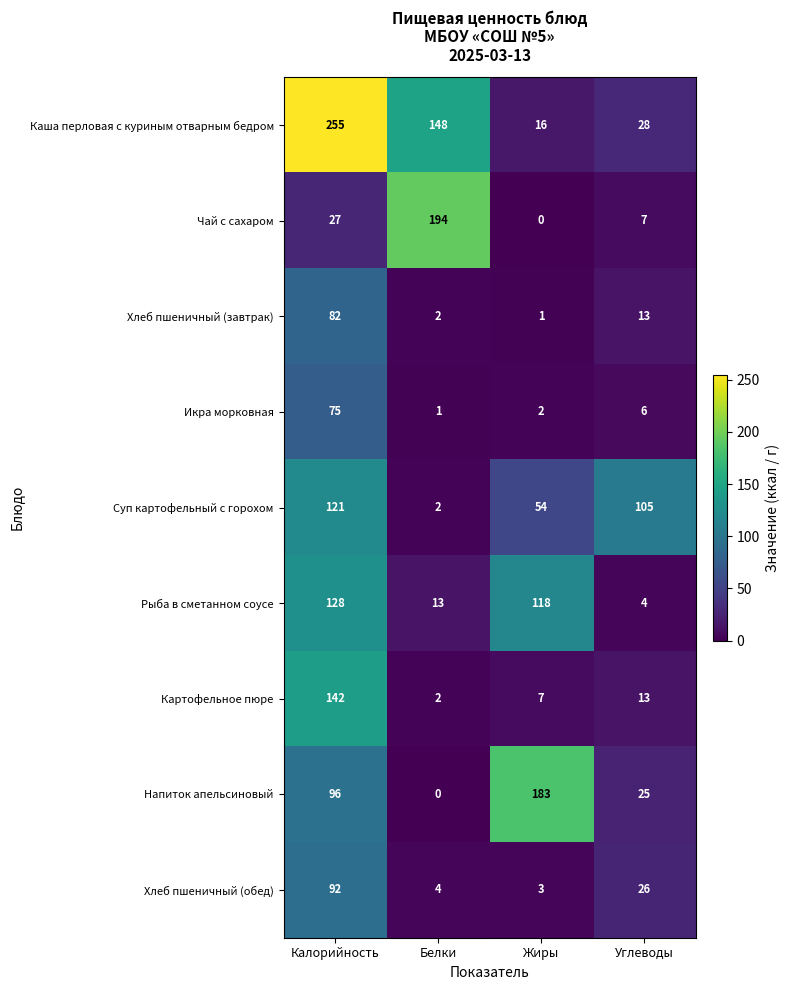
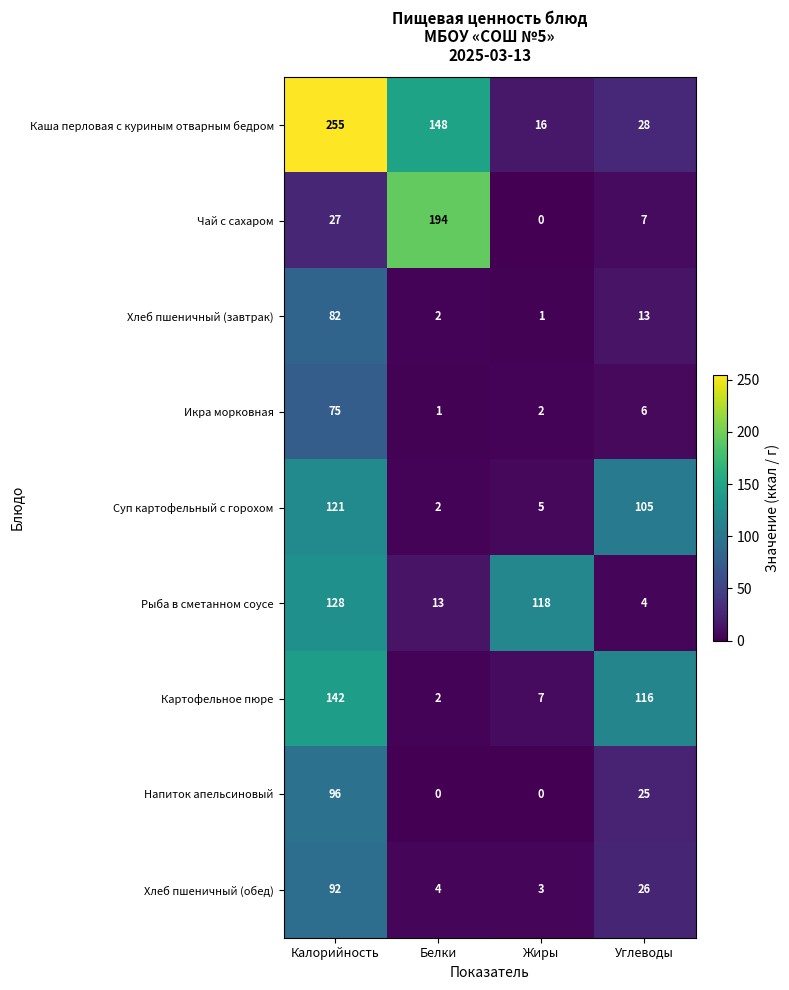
Суп картофельный с горохом, Жиры: 54 -> 5
Картофельное пюре, Углеводы: 13 -> 116
Напиток апельсиновый, Жиры: 183 -> 0
